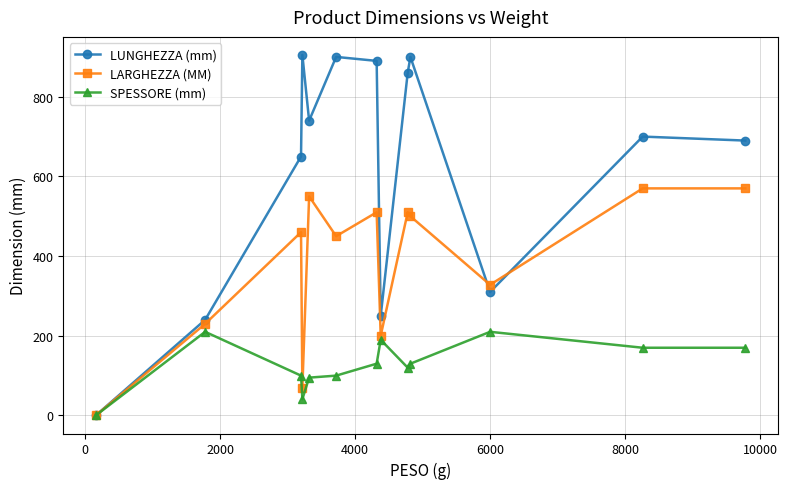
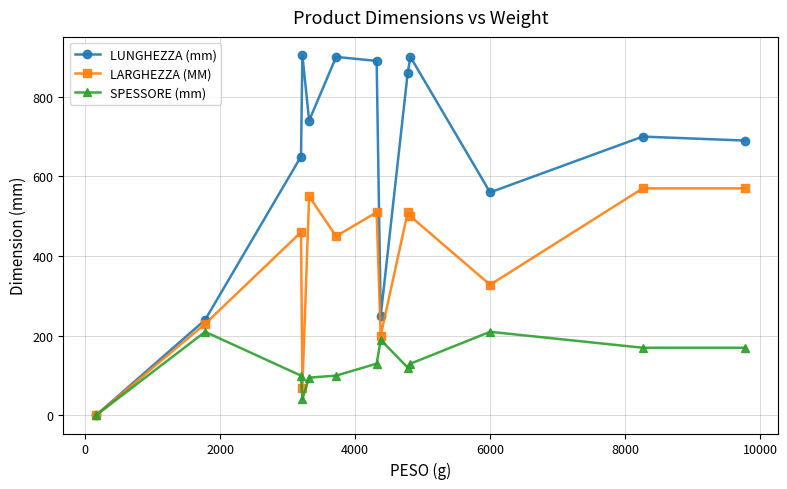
LUNGHEZZA (mm), 6000: 310 -> 560
